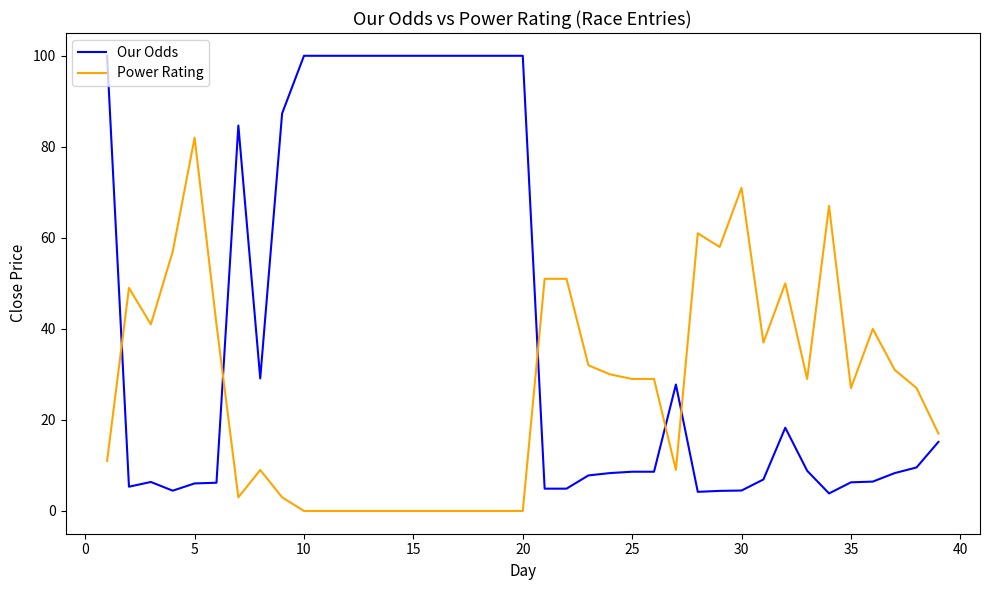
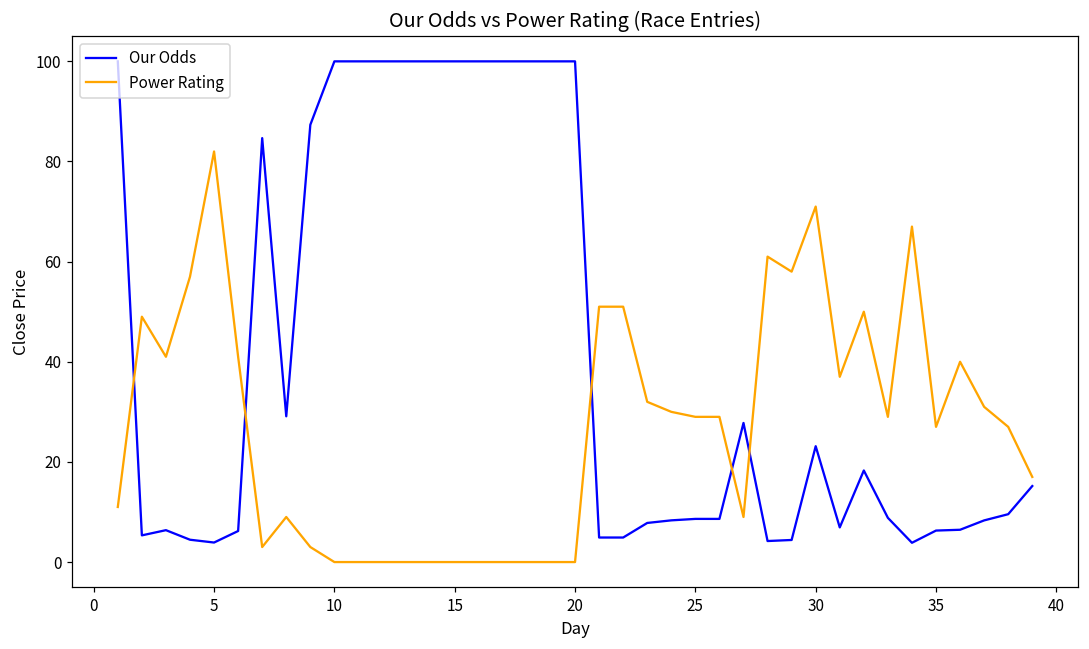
Our Odds, 5: 6 -> 4
Our Odds, 30: 4 -> 23
